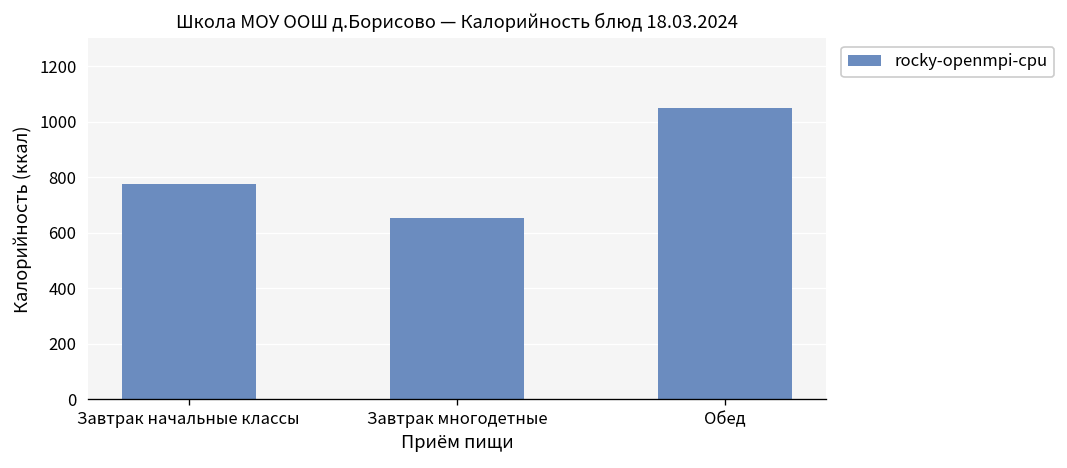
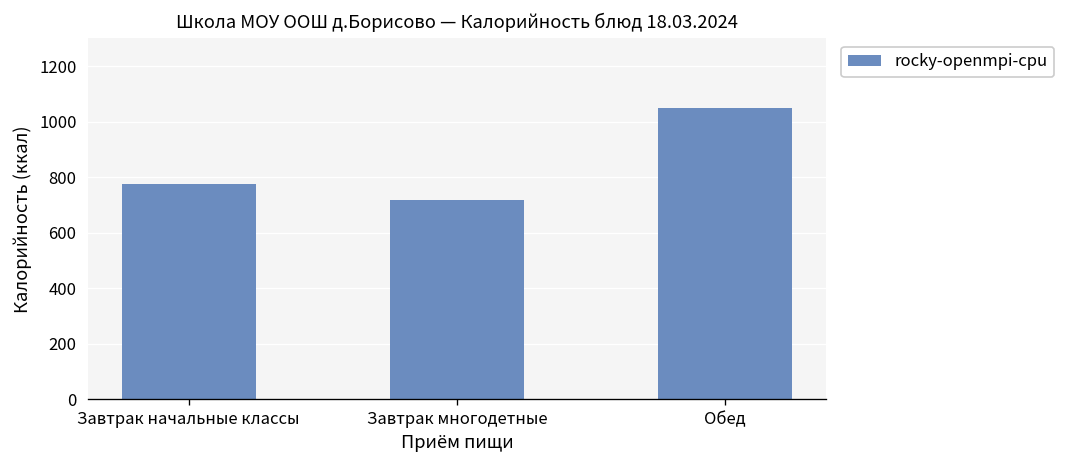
Завтрак многодетные: 650 -> 720
